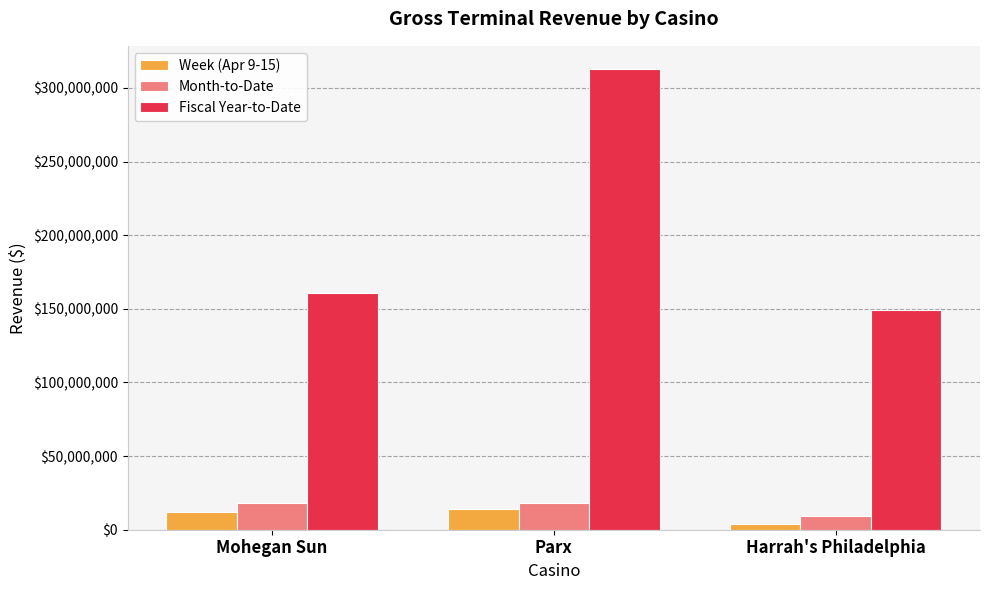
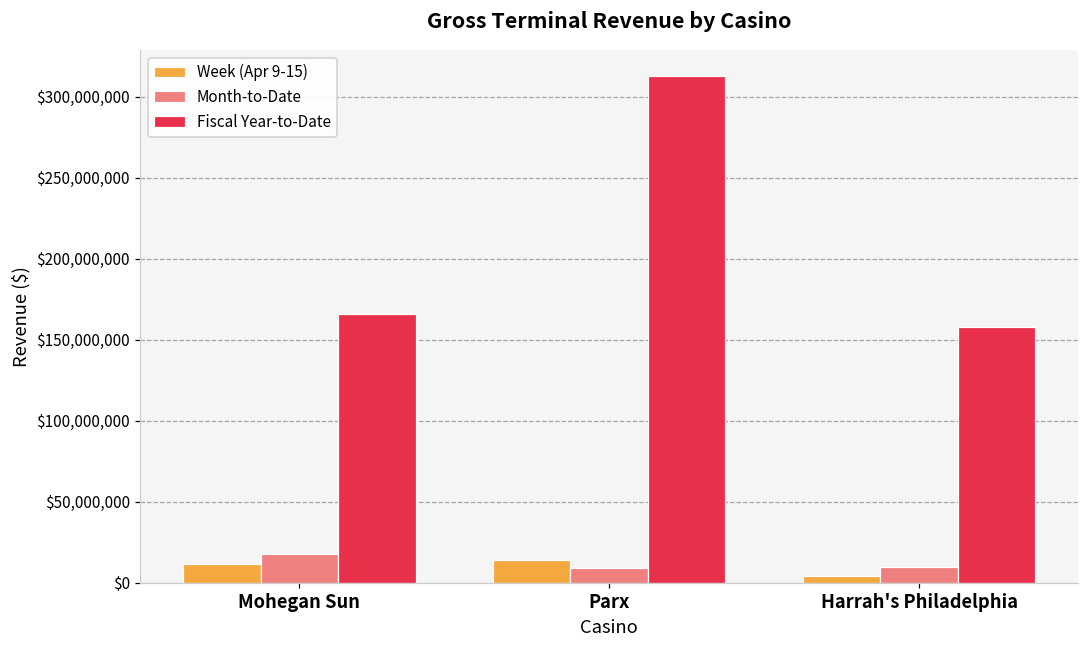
Fiscal Year-to-Date, Mohegan Sun: $161,000,000 -> $166,000,000
Month-to-Date, Parx: $18,000,000 -> $9,000,000
Fiscal Year-to-Date, Harrah's Philadelphia: $149,000,000 -> $158,000,000
